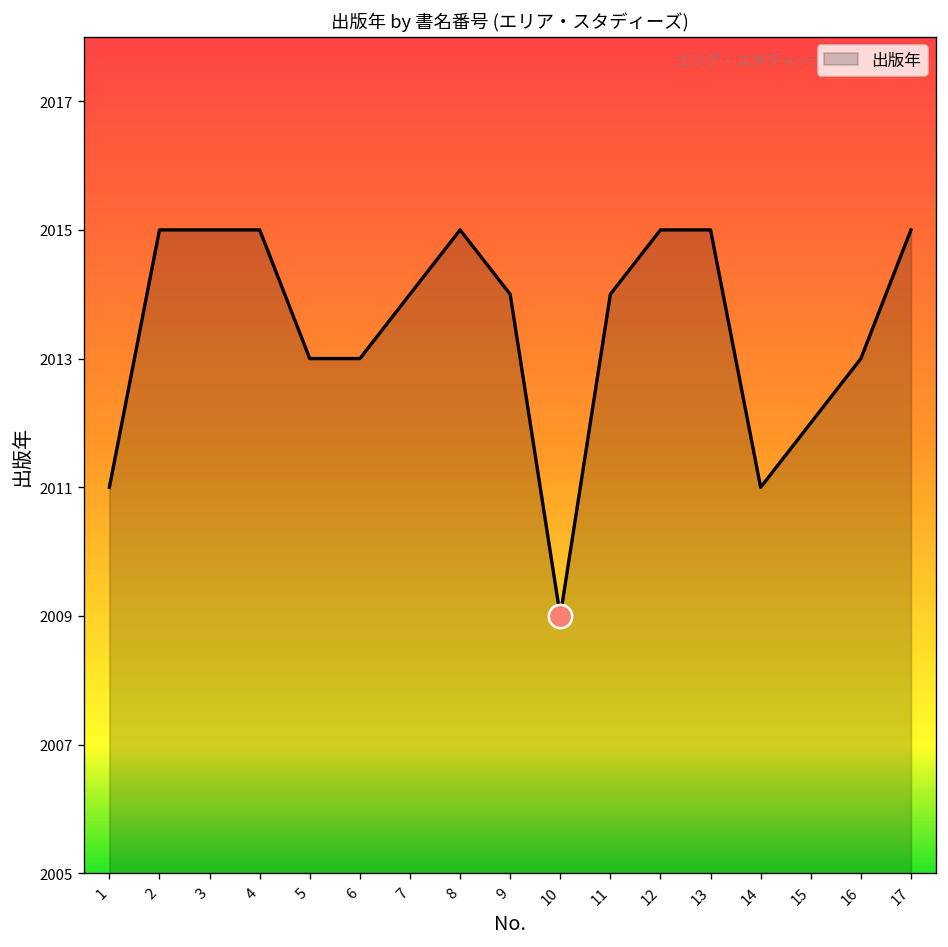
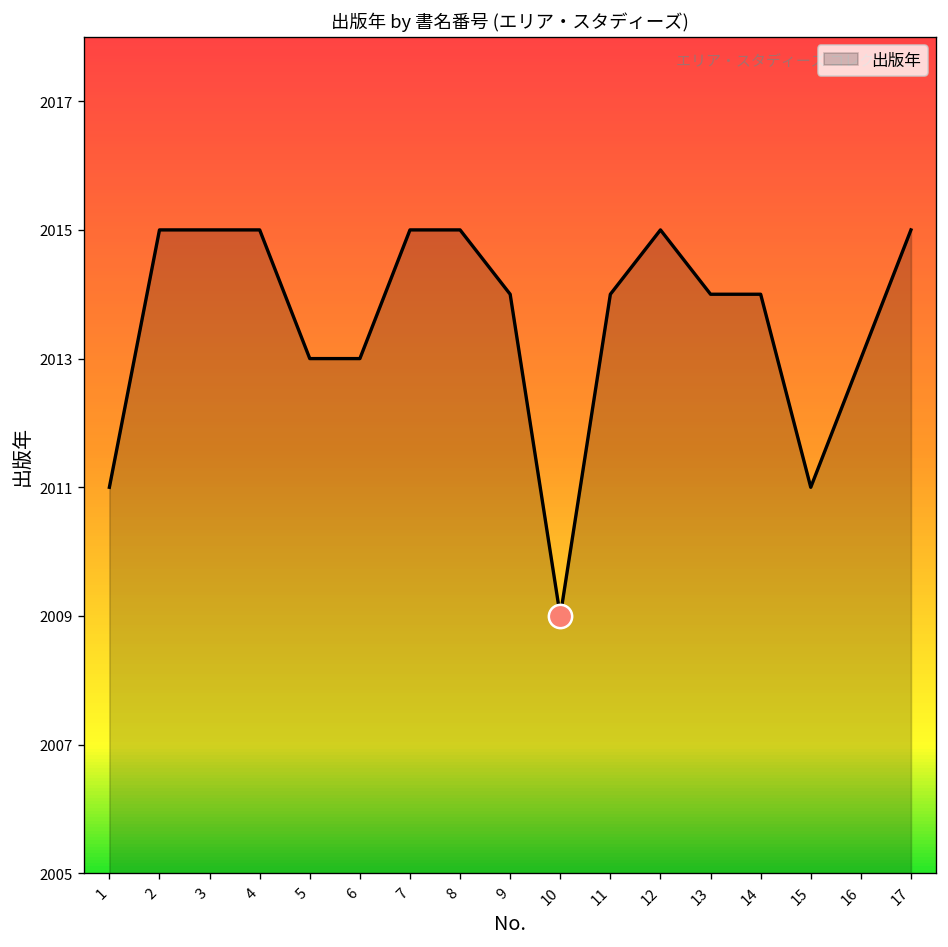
出版年, 7: 2014 -> 2015
出版年, 13: 2015 -> 2014
出版年, 14: 2011 -> 2014
出版年, 15: 2012 -> 2011
